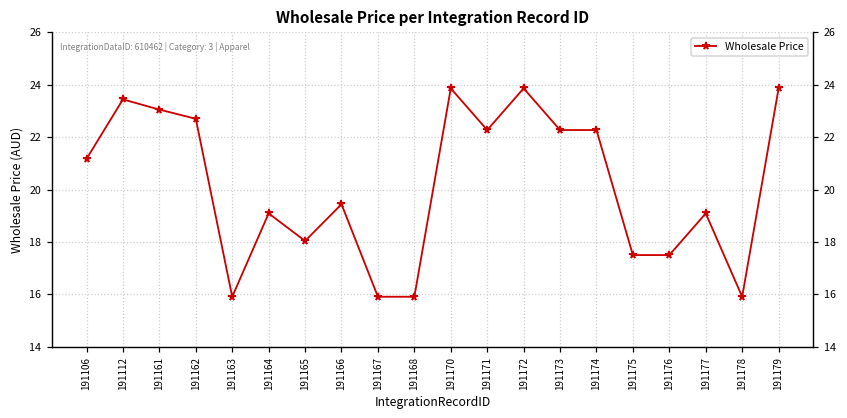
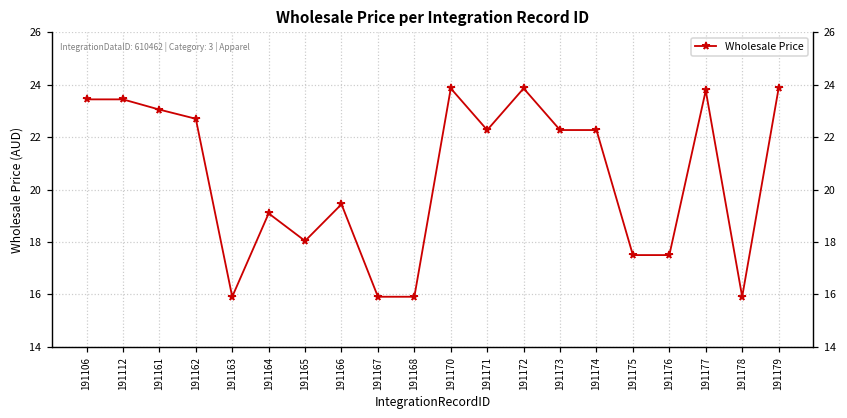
191106: 21.2 -> 23.4
191177: 19.1 -> 23.8
